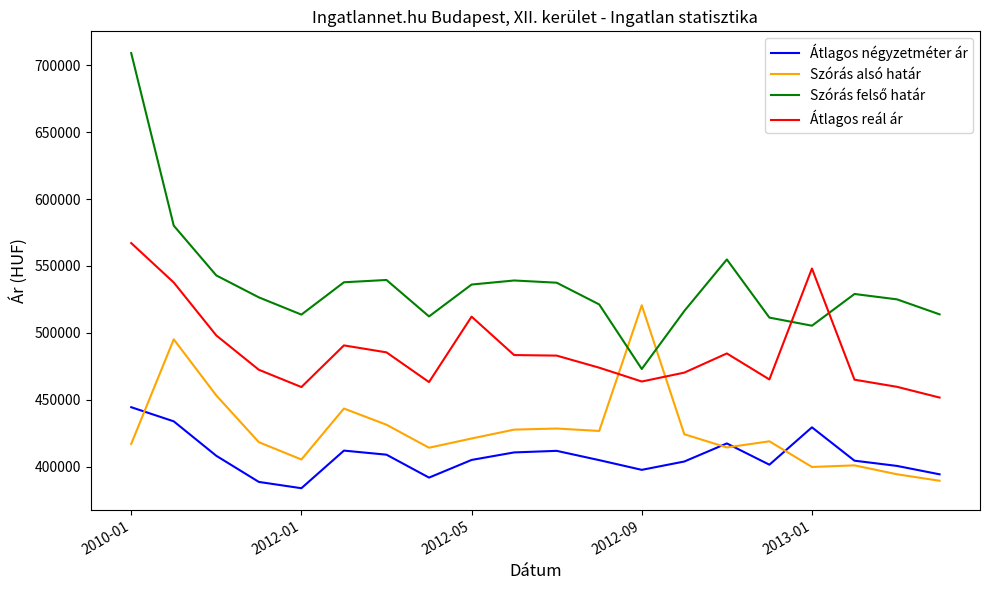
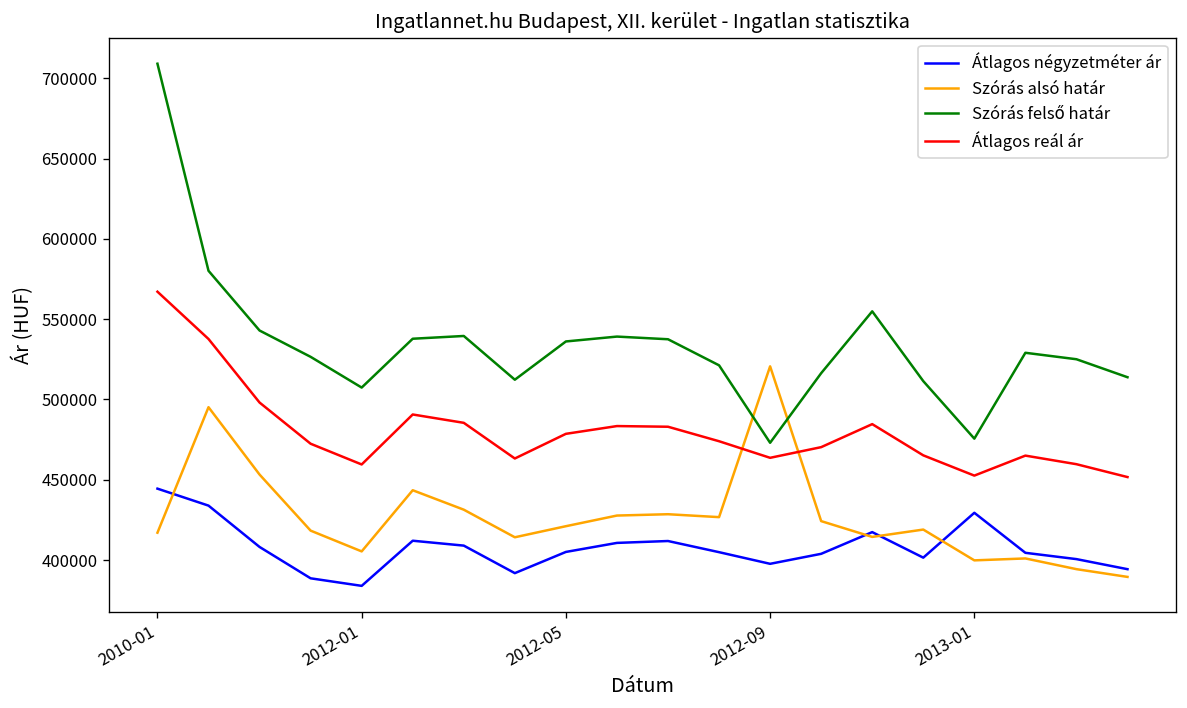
Szórás felső határ, 2012-01: 514000 -> 507000
Átlagos reál ár, 2012-05: 512000 -> 479000
Szórás felső határ, 2013-01: 505000 -> 476000
Átlagos reál ár, 2013-01: 548000 -> 453000
